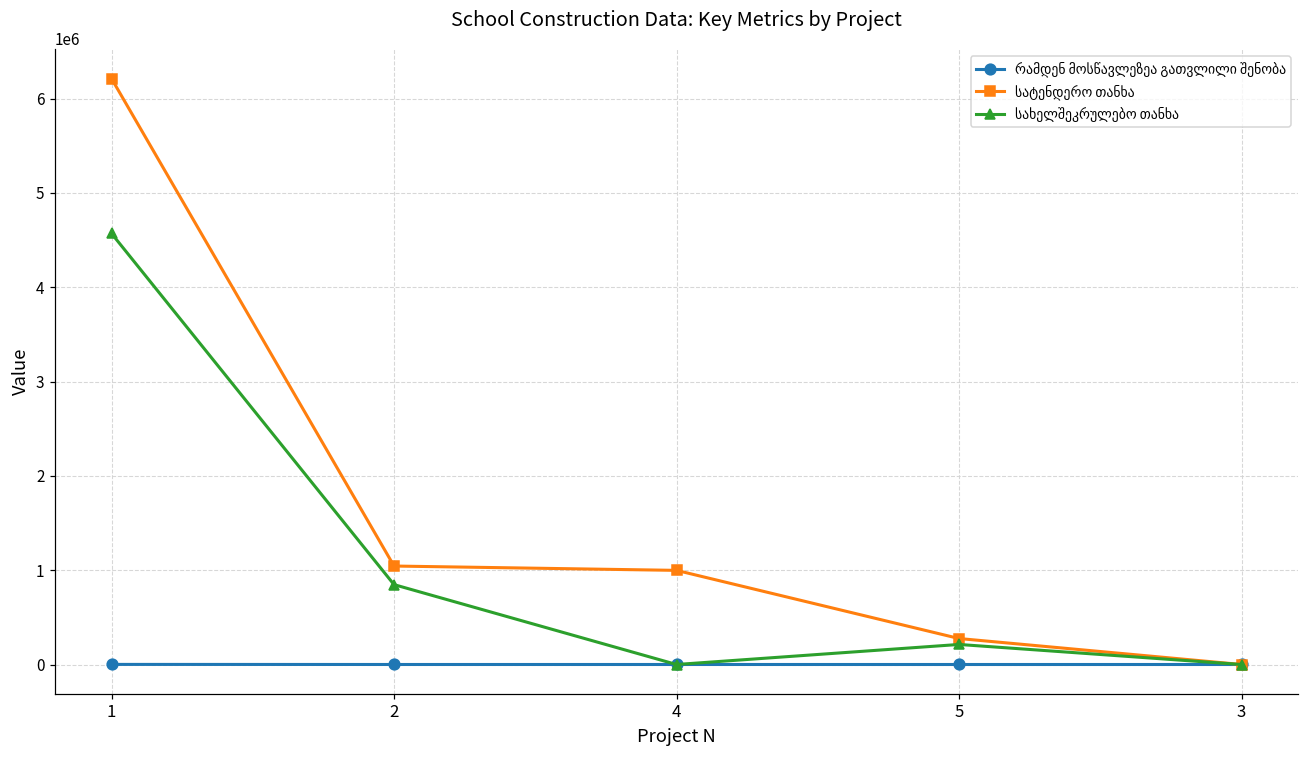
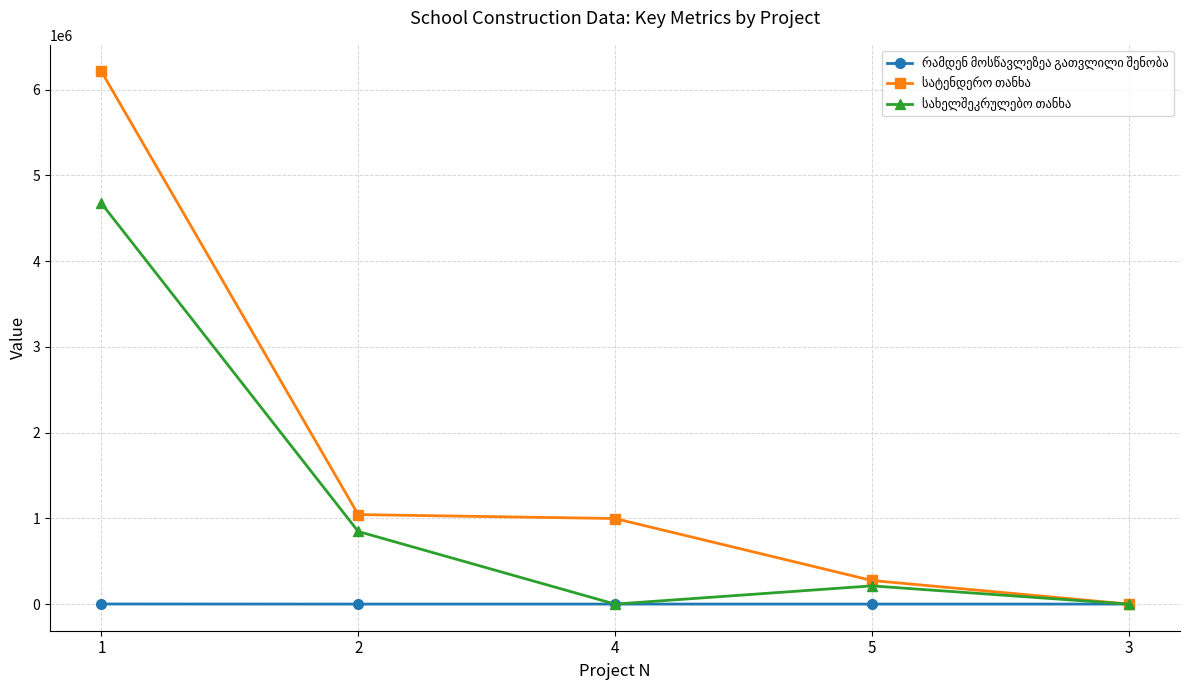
სახელშეკრულებო თანხა, 1: 4600000 -> 4700000
